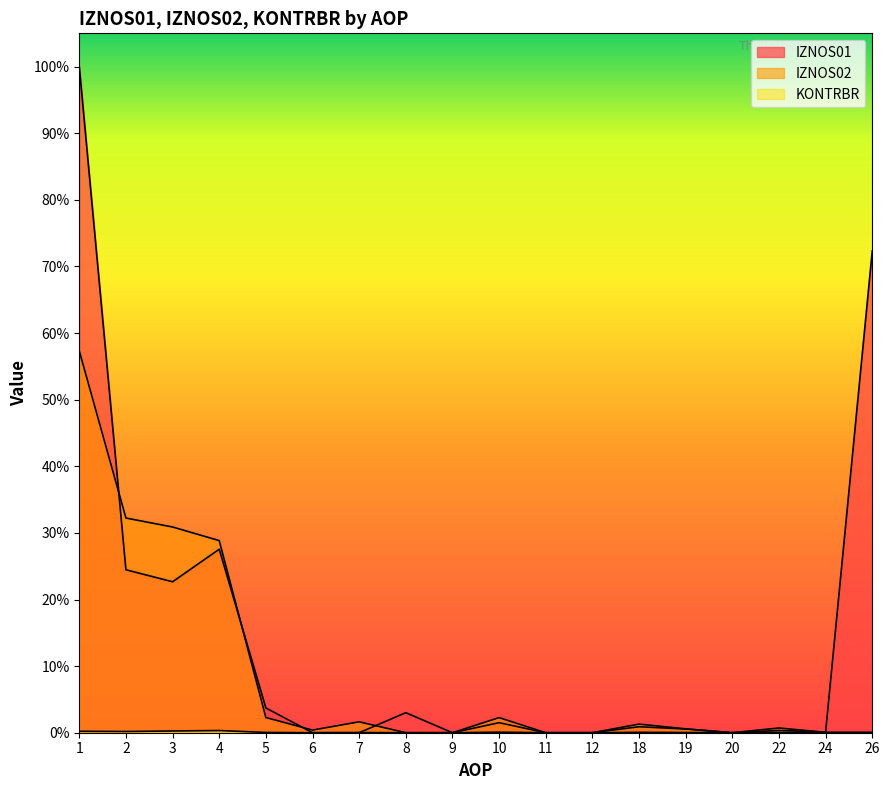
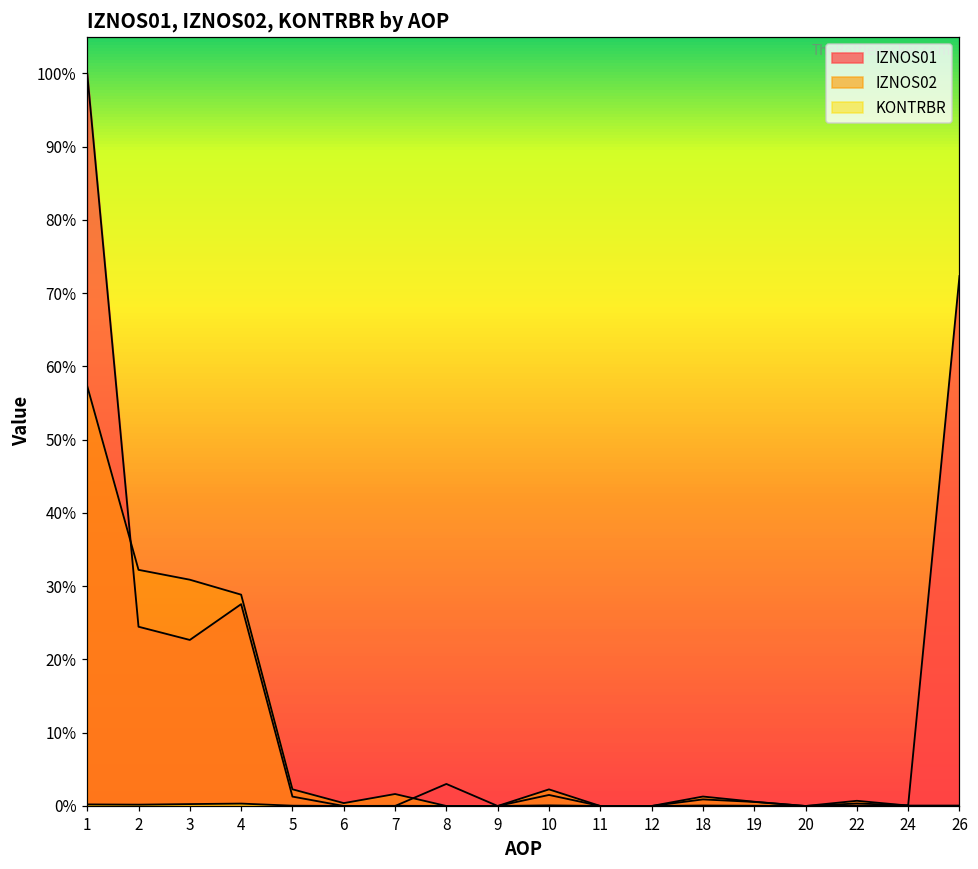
IZNOS01, 5: 4% -> 1%
